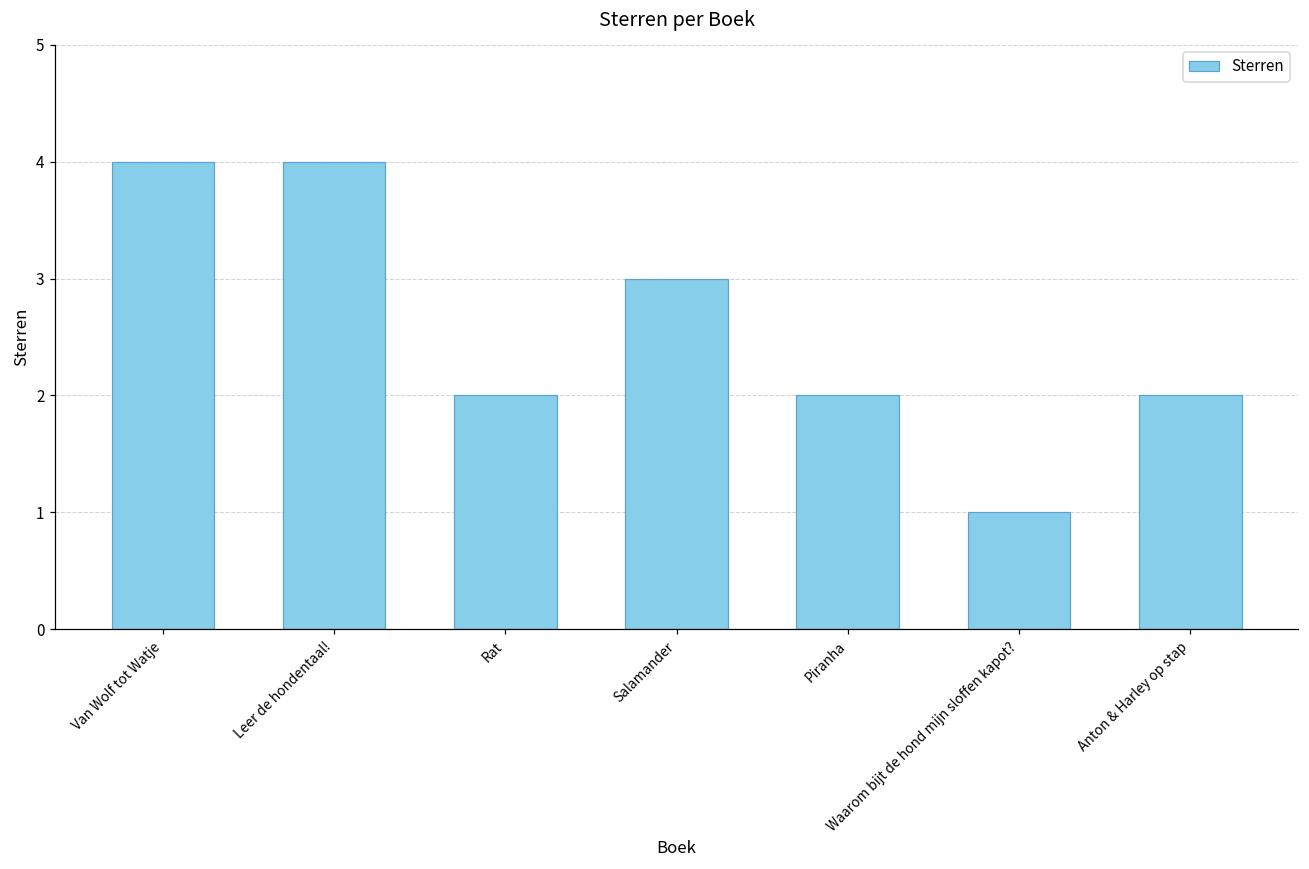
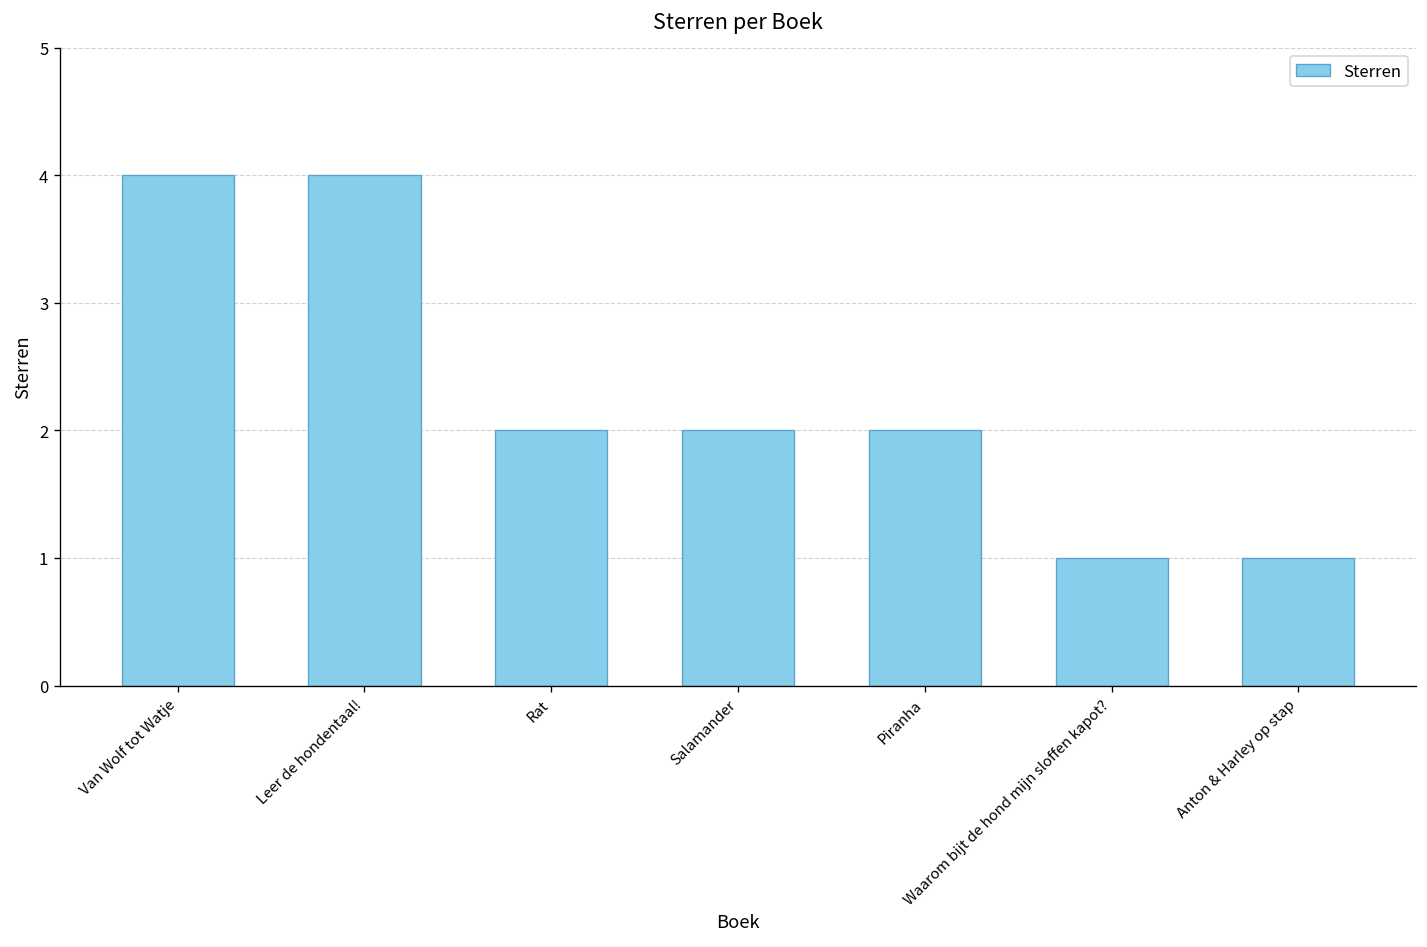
Salamander: 3 -> 2
Anton & Harley op stap: 2 -> 1
